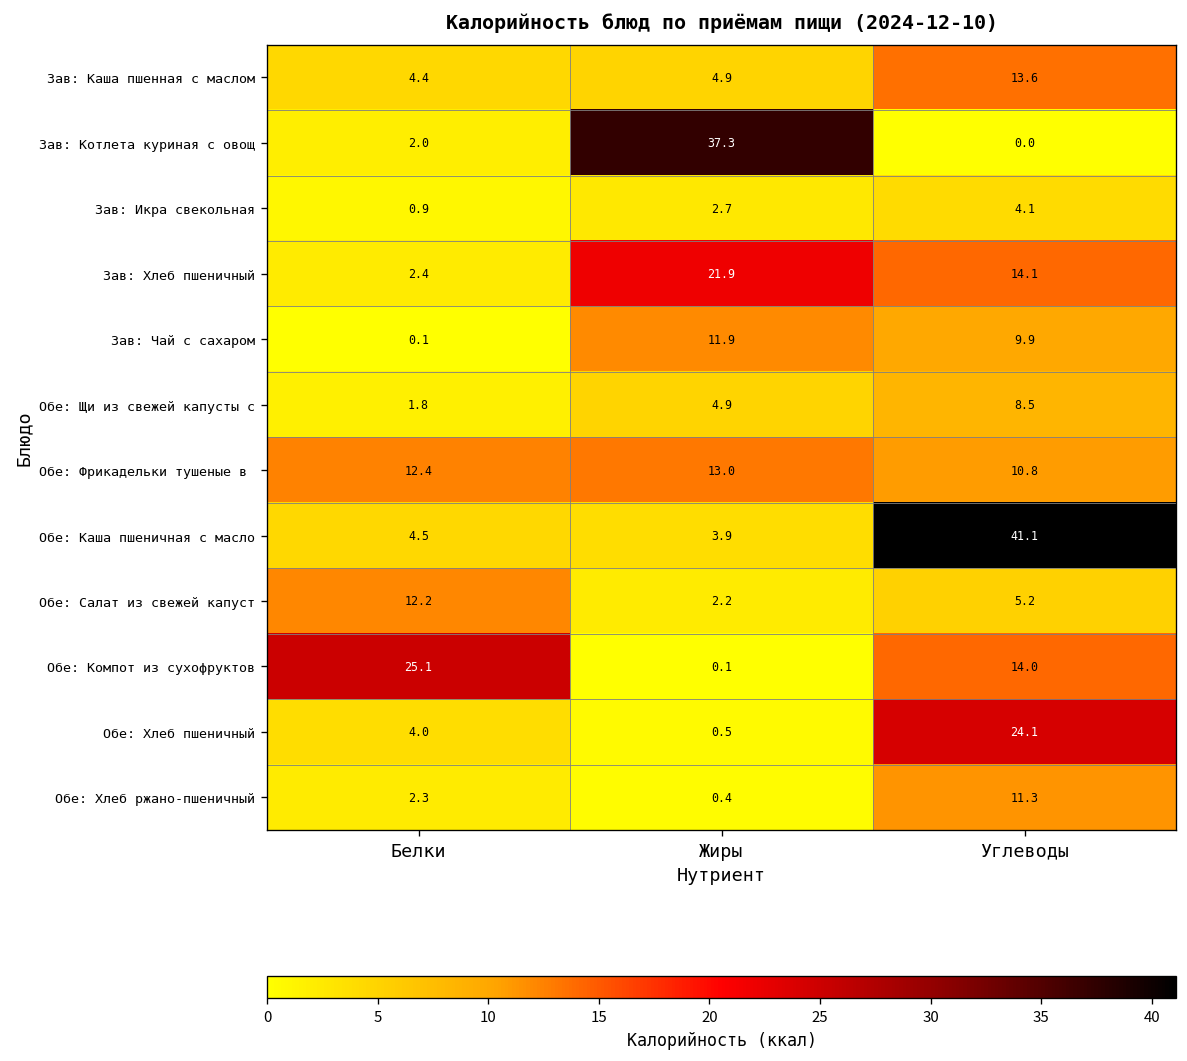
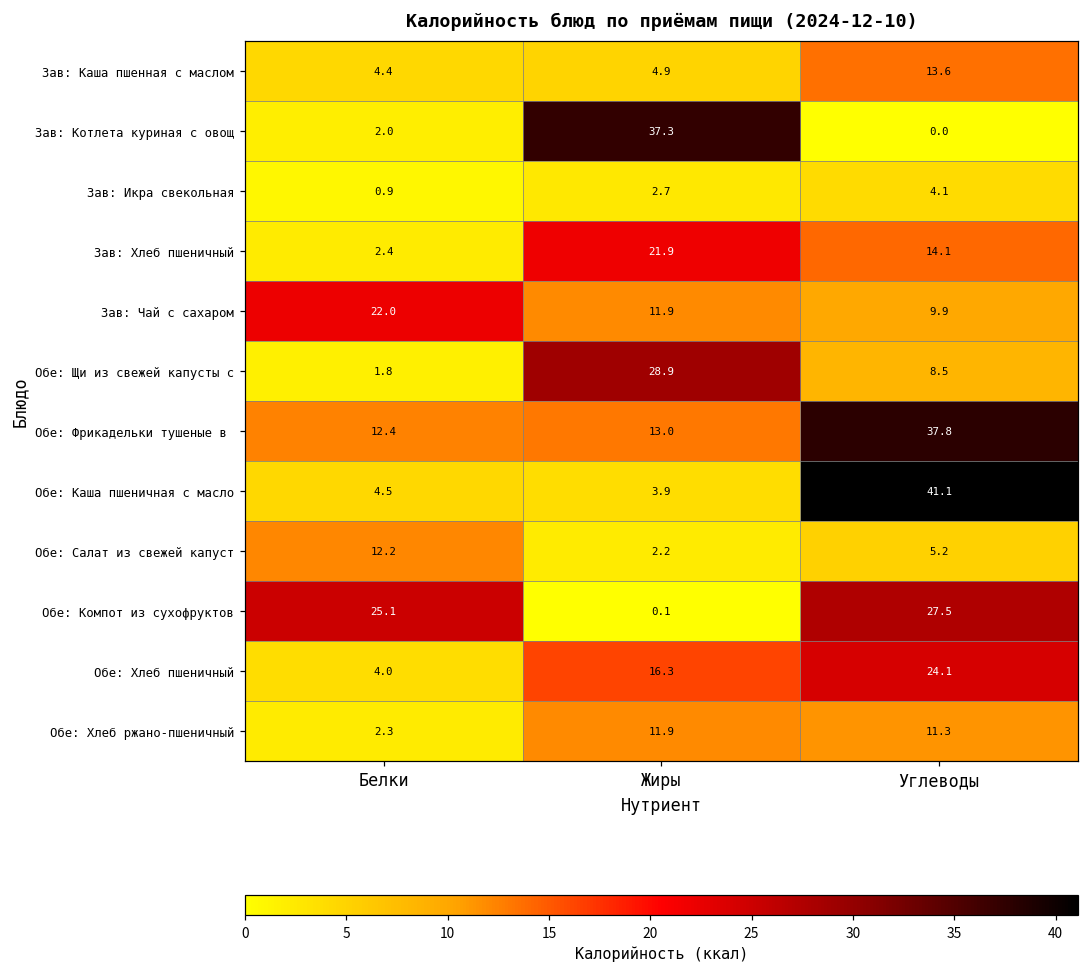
Зав: Чай с сахаром, Белки: 0.1 -> 22.0
Обе: Щи из свежей капусты с, Жиры: 4.9 -> 28.9
Обе: Фрикадельки тушеные в, Углеводы: 10.8 -> 37.8
Обе: Компот из сухофруктов, Углеводы: 14.0 -> 27.5
Обе: Хлеб пшеничный, Жиры: 0.5 -> 16.3
Обе: Хлеб ржано-пшеничный, Жиры: 0.4 -> 11.9
